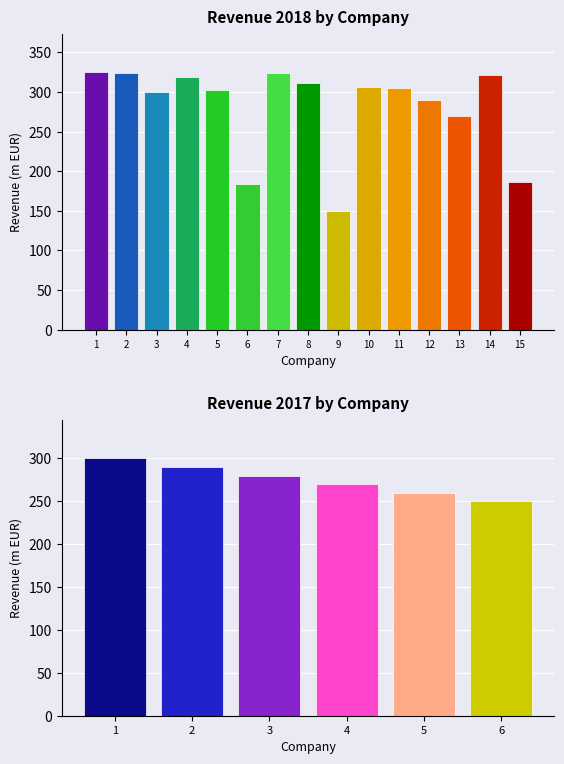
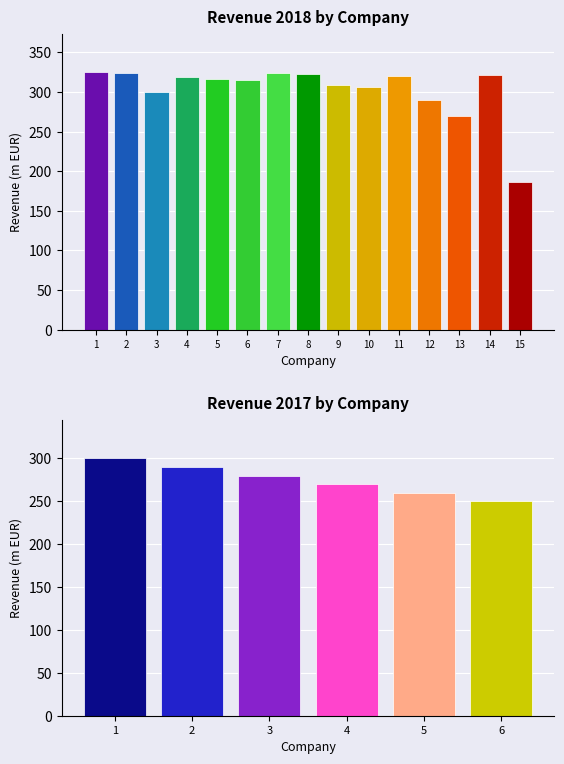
Revenue 2018 by Company, 5: 300 -> 320
Revenue 2018 by Company, 6: 180 -> 320
Revenue 2018 by Company, 8: 310 -> 320
Revenue 2018 by Company, 9: 150 -> 310
Revenue 2018 by Company, 11: 310 -> 320
